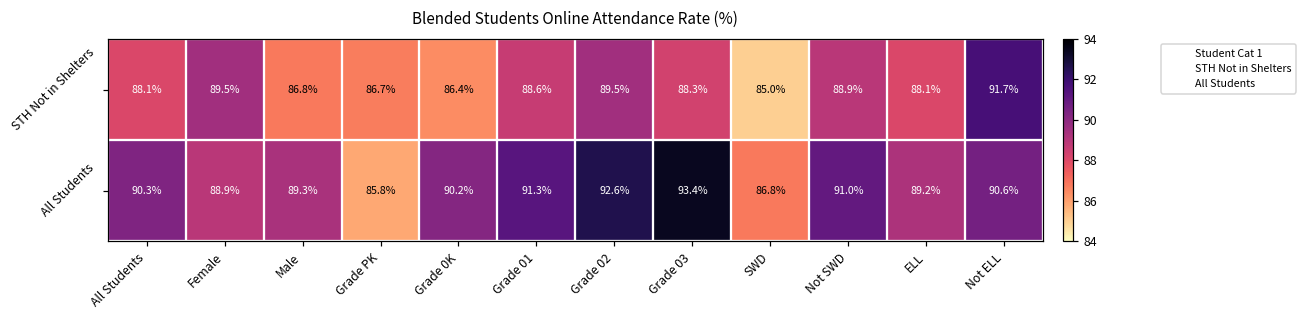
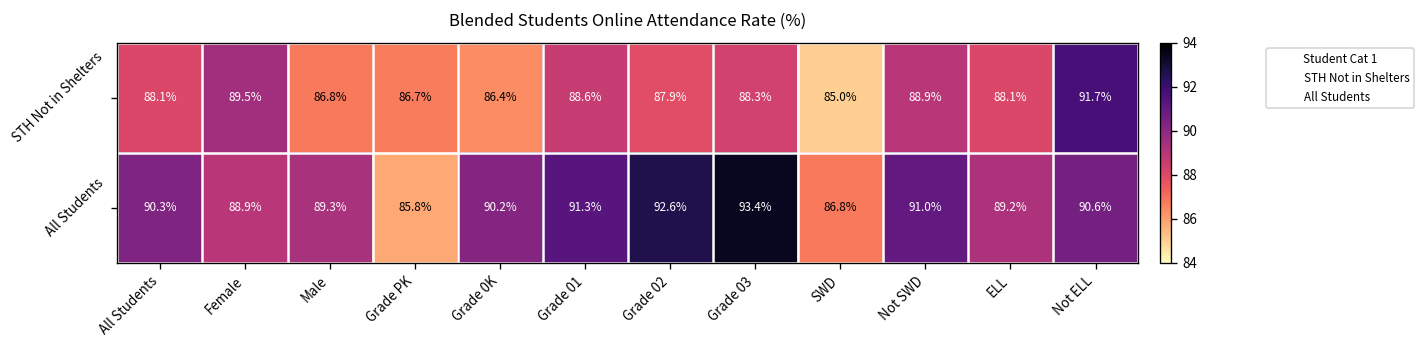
STH Not in Shelters, Grade 02: 89.5% -> 87.9%
